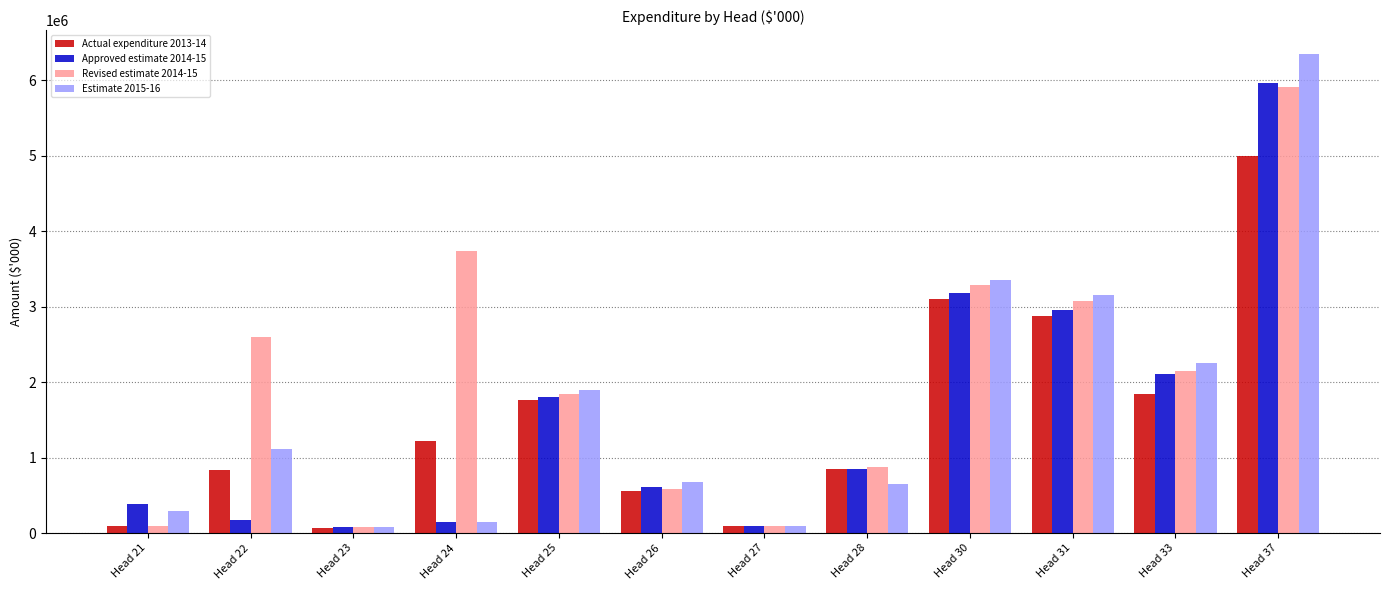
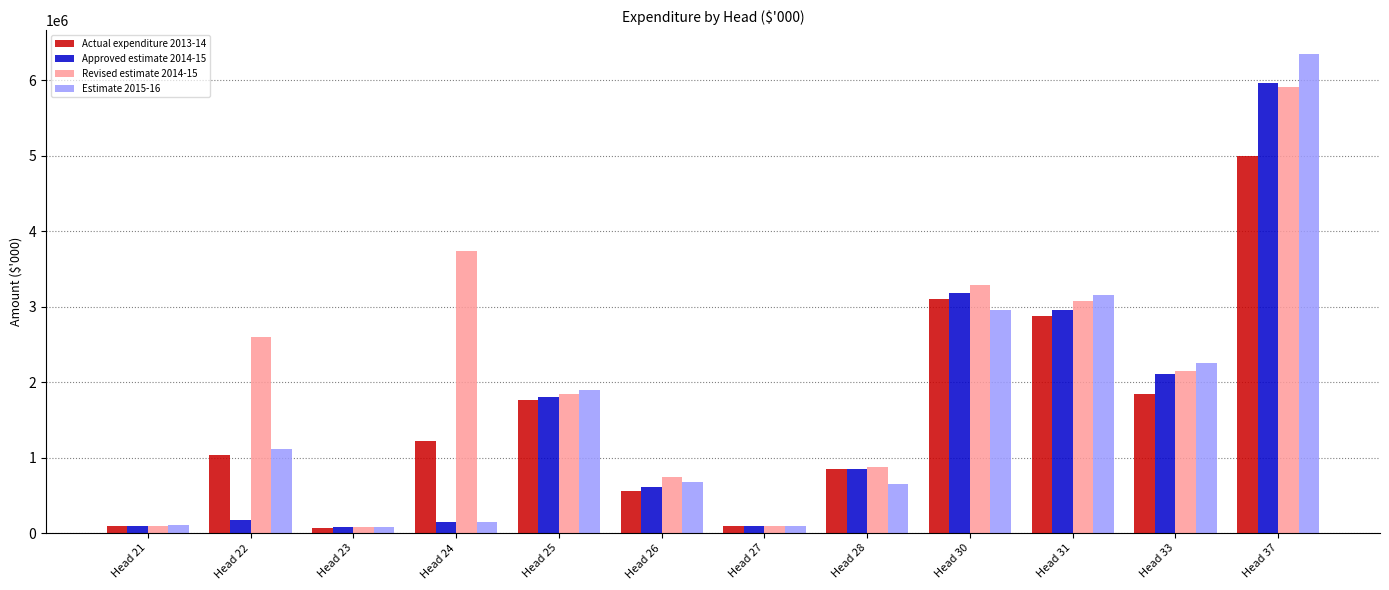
Approved estimate 2014-15, Head 21: 400000 -> 100000
Estimate 2015-16, Head 21: 300000 -> 100000
Actual expenditure 2013-14, Head 22: 800000 -> 1000000
Revised estimate 2014-15, Head 26: 600000 -> 700000
Estimate 2015-16, Head 30: 3300000 -> 2900000
